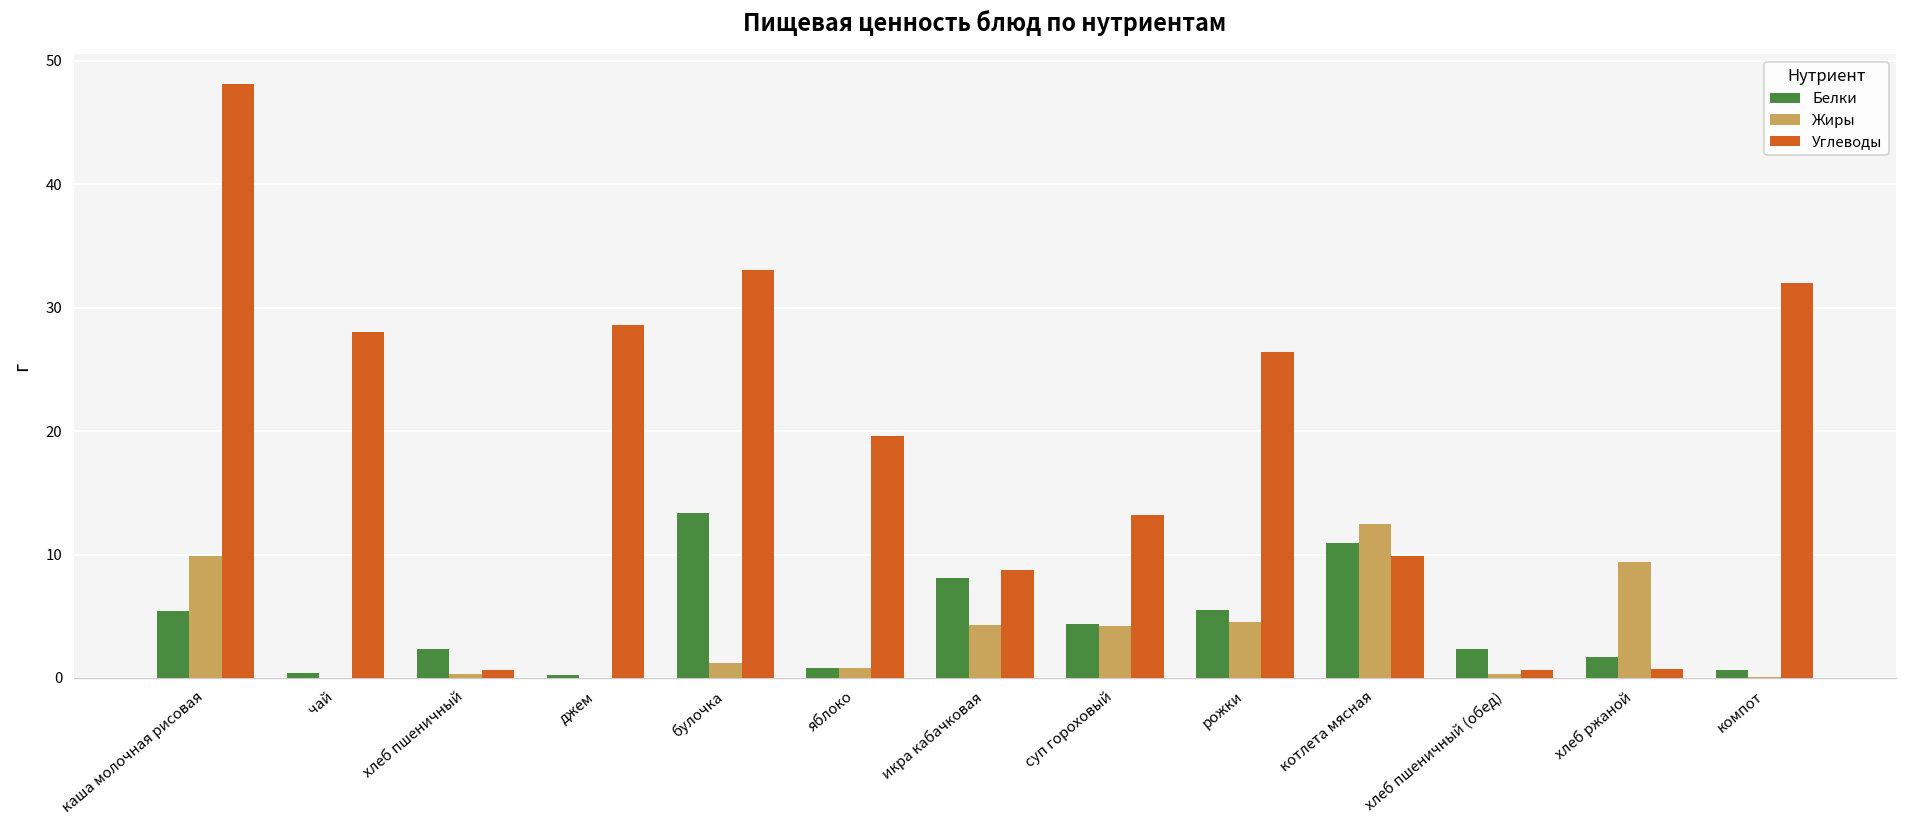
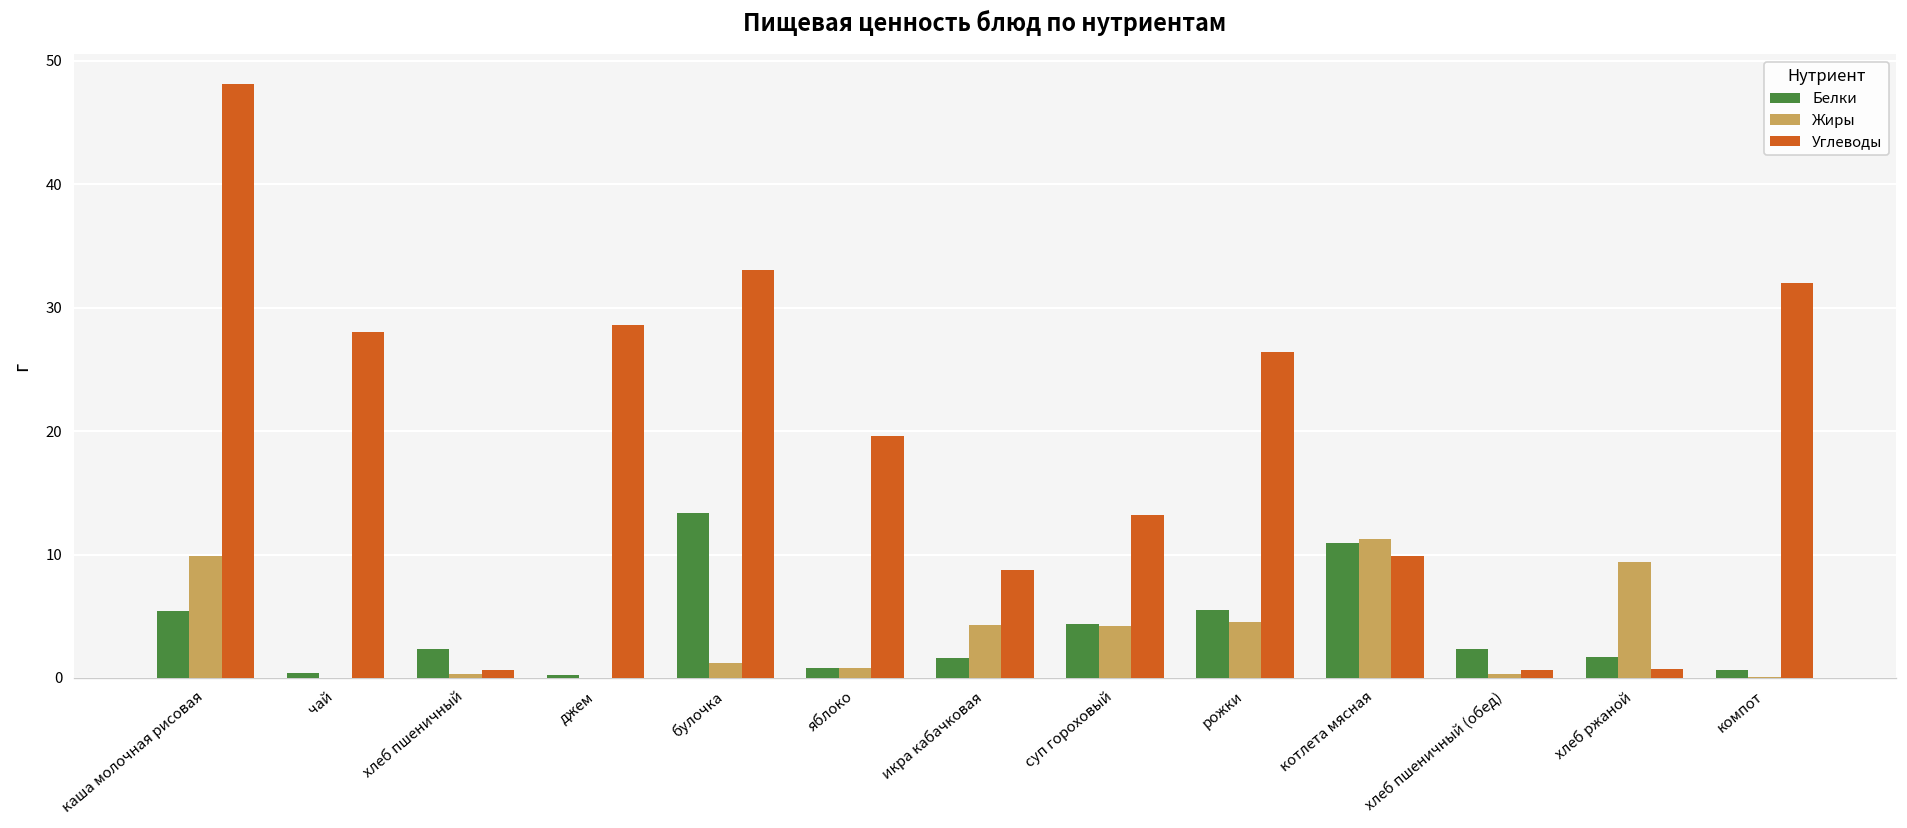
Белки, икра кабачковая: 8.1 -> 1.6
Жиры, котлета мясная: 12.4 -> 11.3
